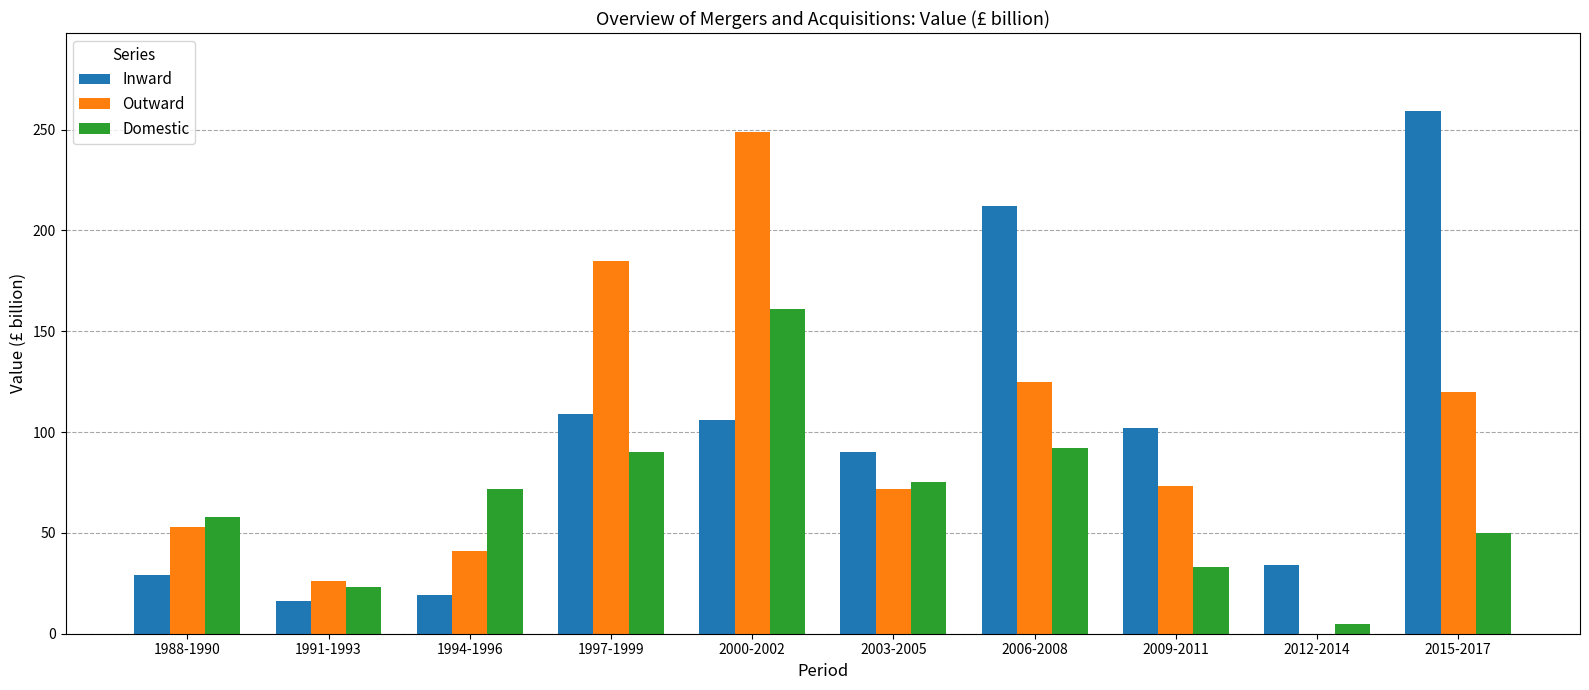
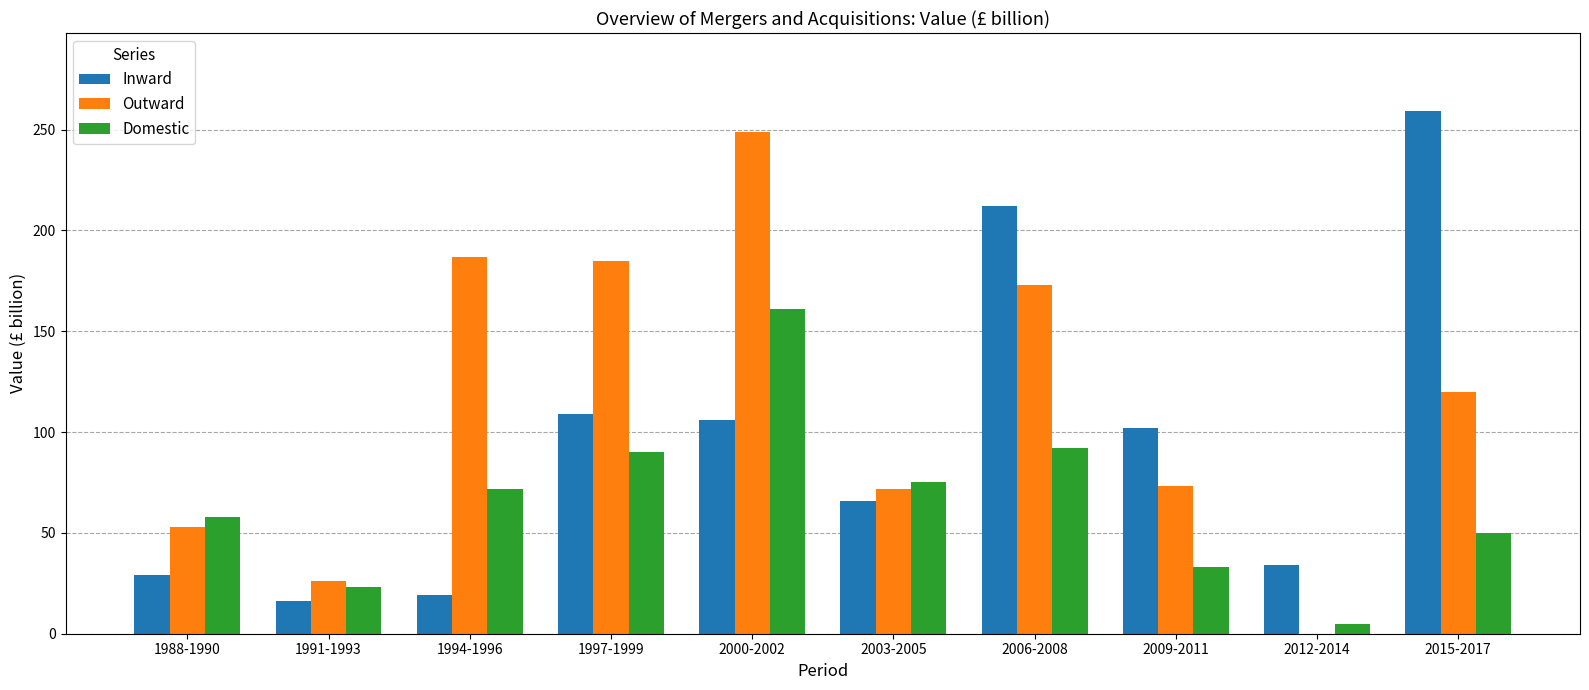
Outward, 1994-1996: 41 -> 187
Inward, 2003-2005: 90 -> 66
Outward, 2006-2008: 125 -> 173
